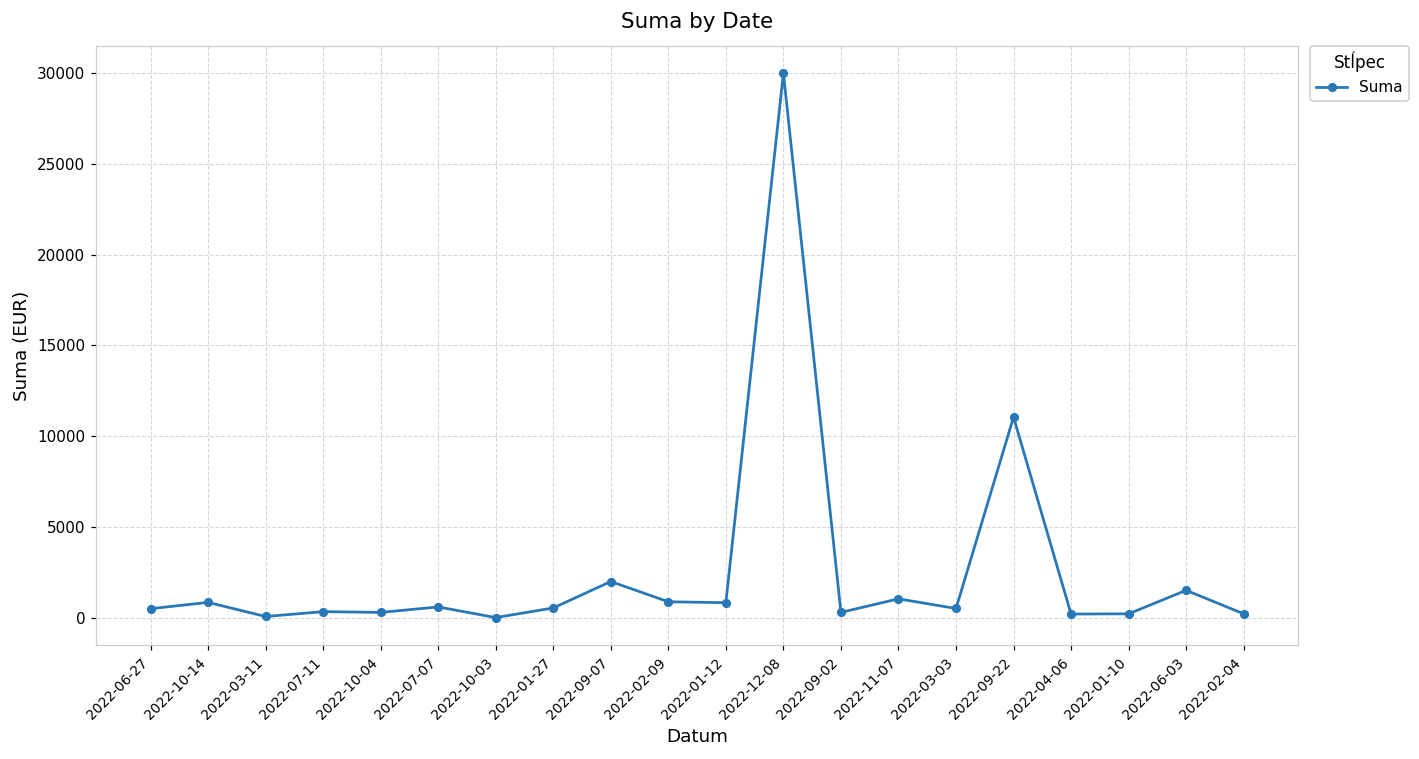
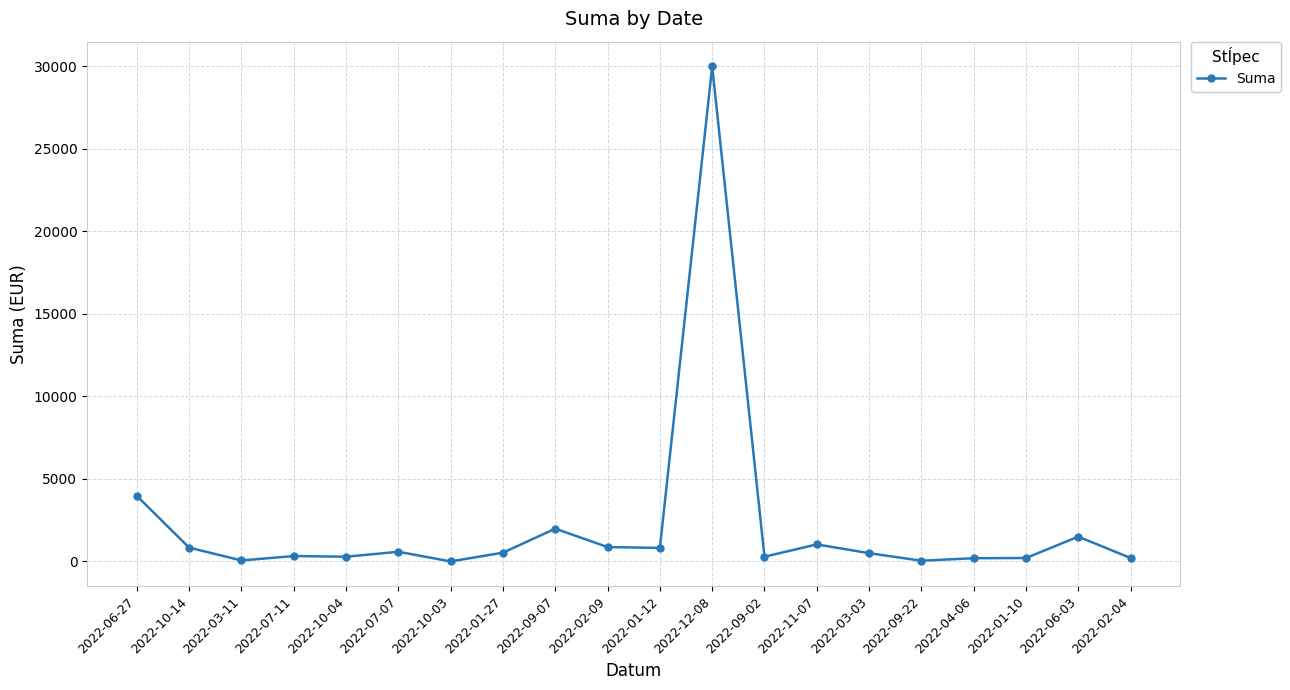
2022-06-27: 500 -> 4000
2022-09-22: 11000 -> 0
